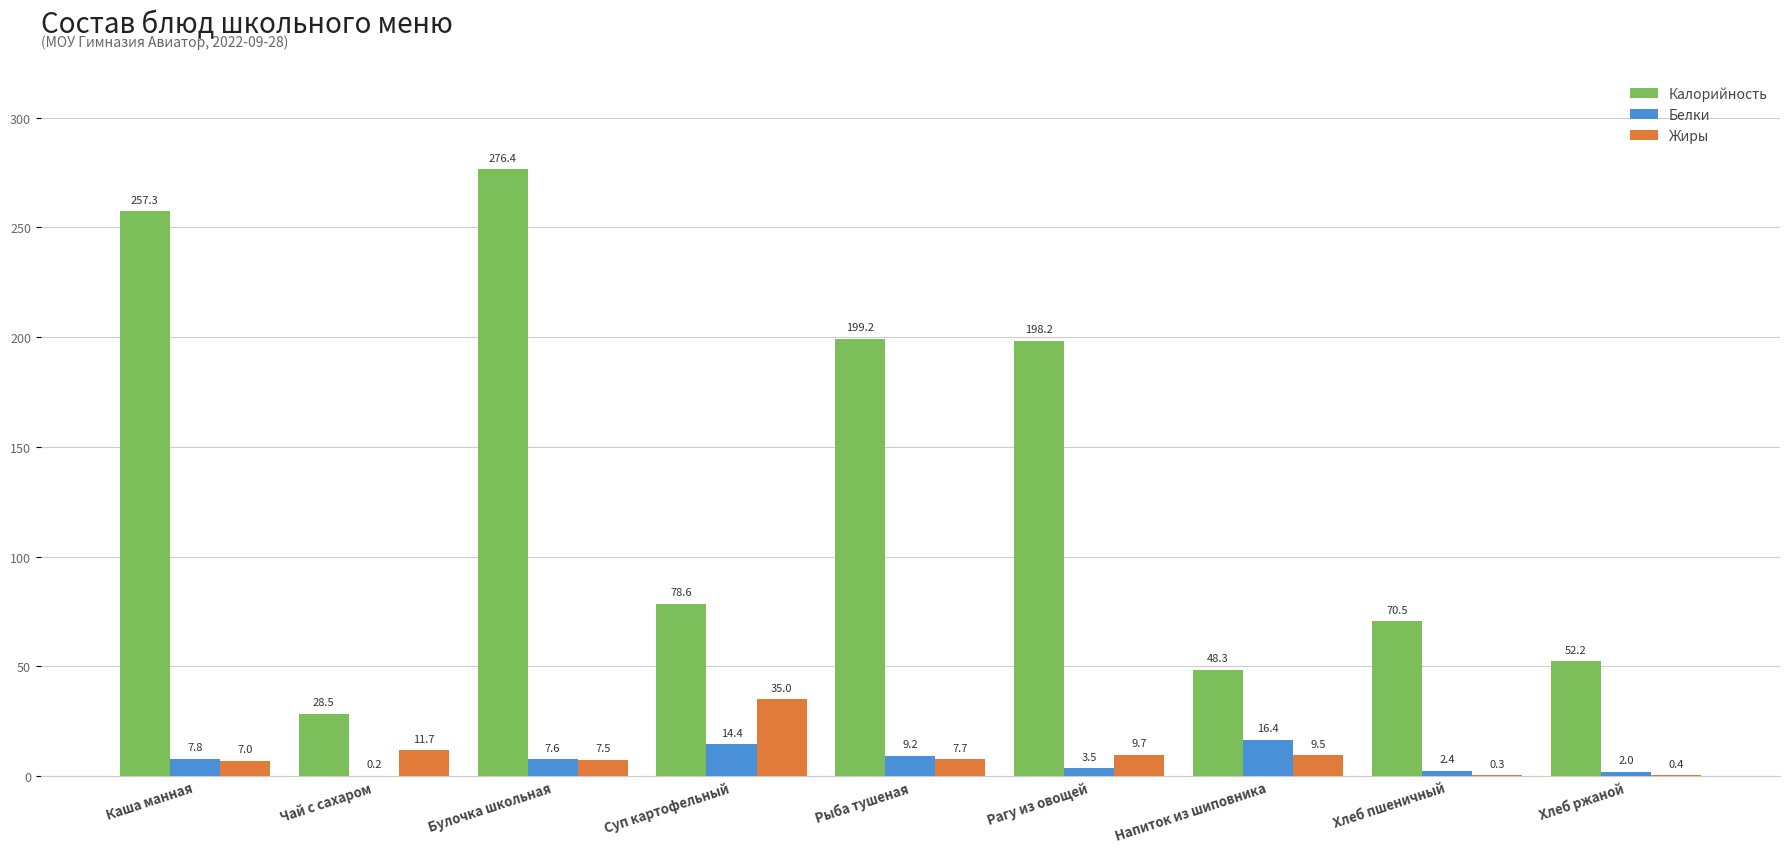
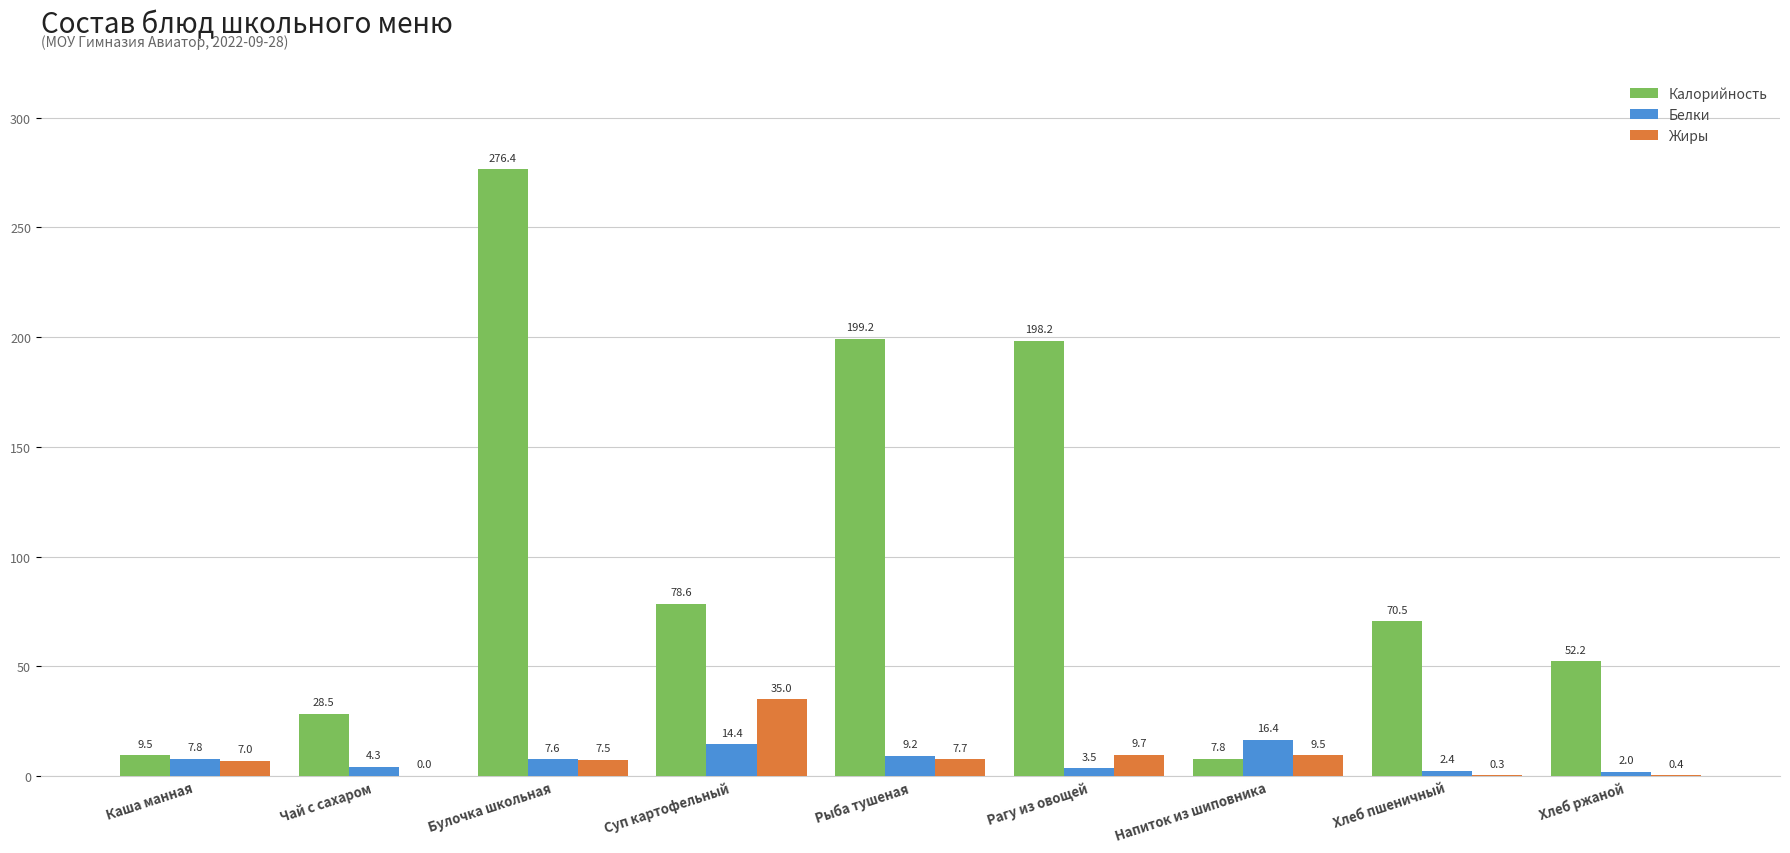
Калорийность, Каша манная: 257.3 -> 9.5
Белки, Чай с сахаром: 0.2 -> 4.3
Жиры, Чай с сахаром: 11.7 -> 0.0
Калорийность, Напиток из шиповника: 48.3 -> 7.8
